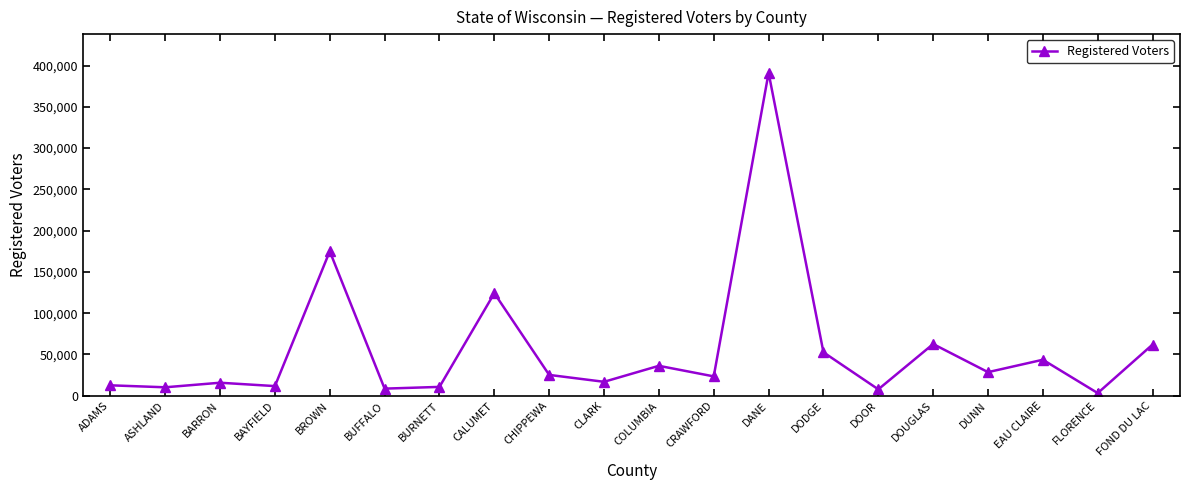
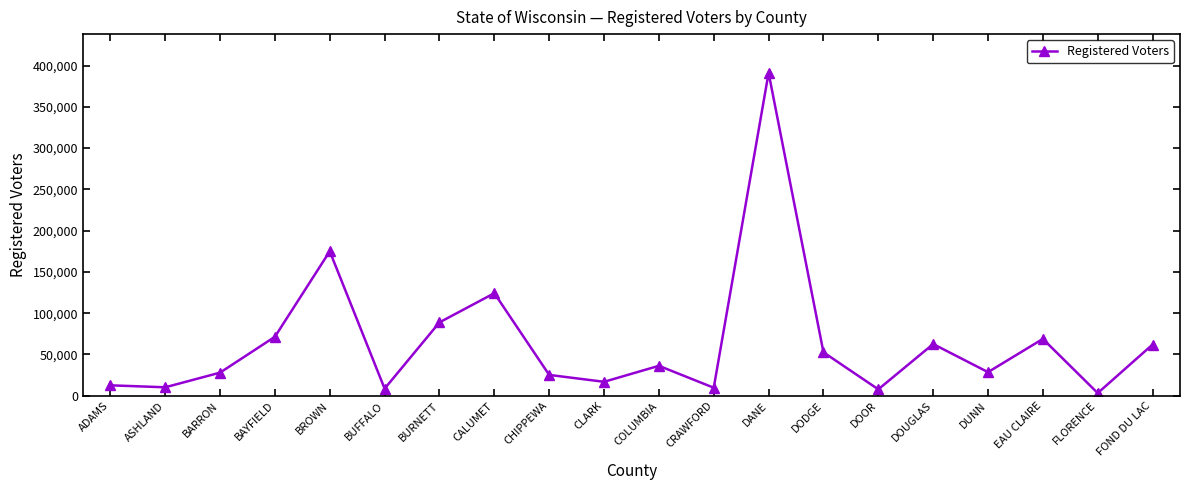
BARRON: 20,000 -> 30,000
BAYFIELD: 10,000 -> 70,000
BURNETT: 10,000 -> 90,000
CRAWFORD: 20,000 -> 10,000
EAU CLAIRE: 40,000 -> 70,000
